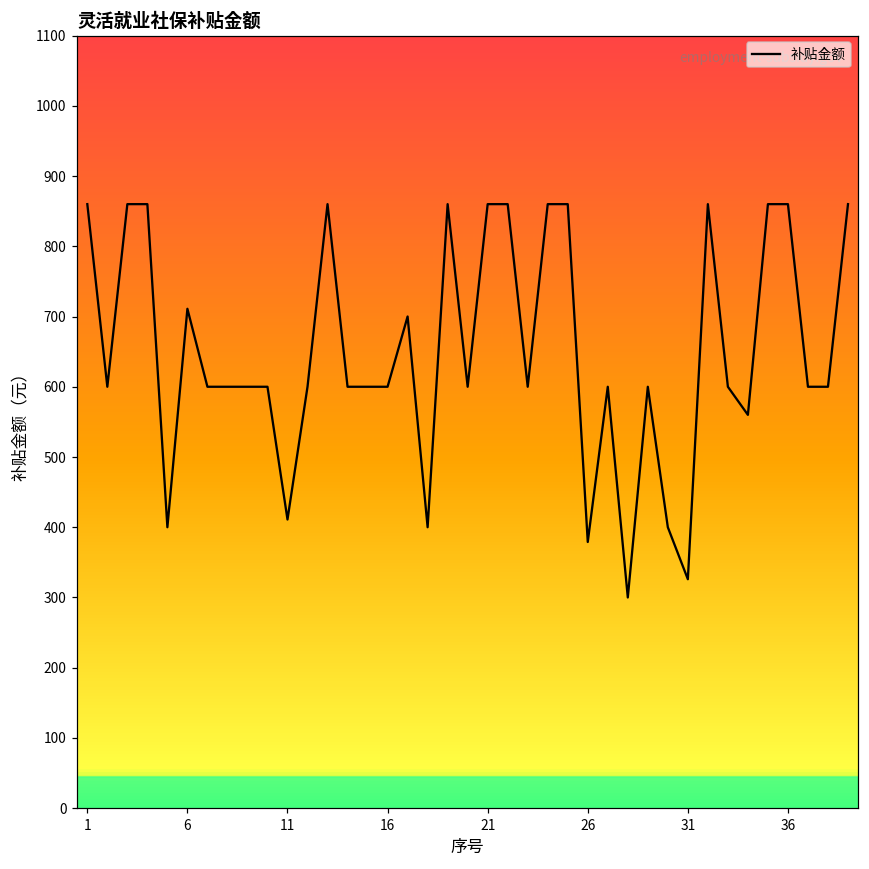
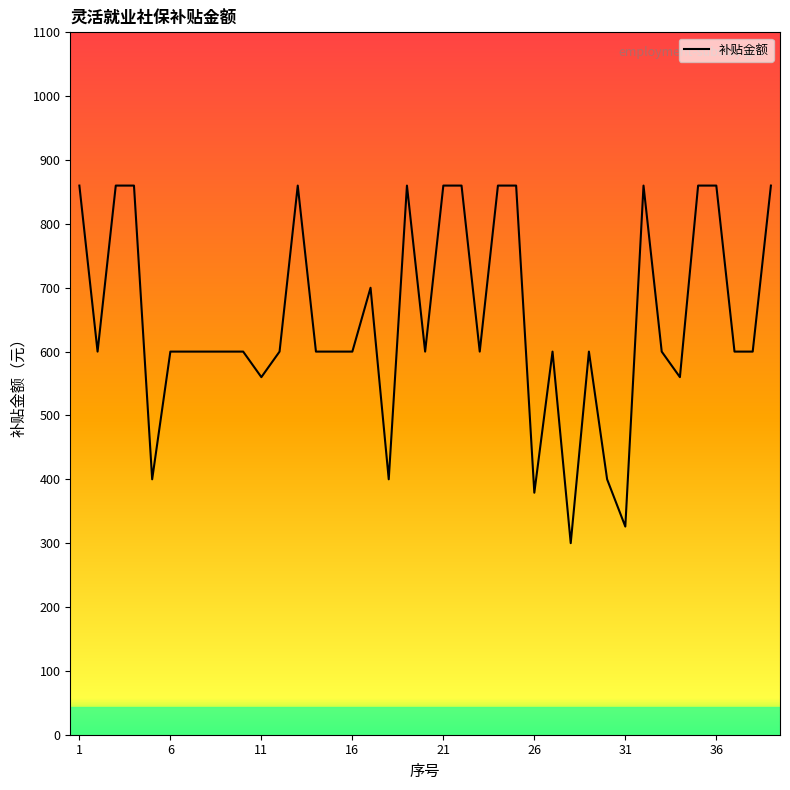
6: 710 -> 600
11: 410 -> 560
